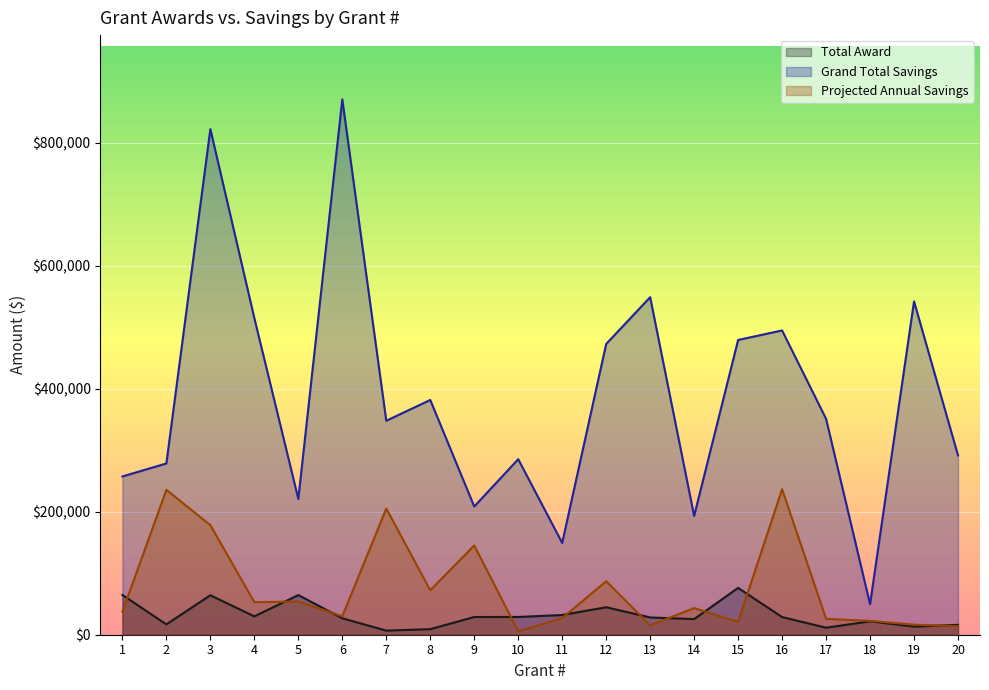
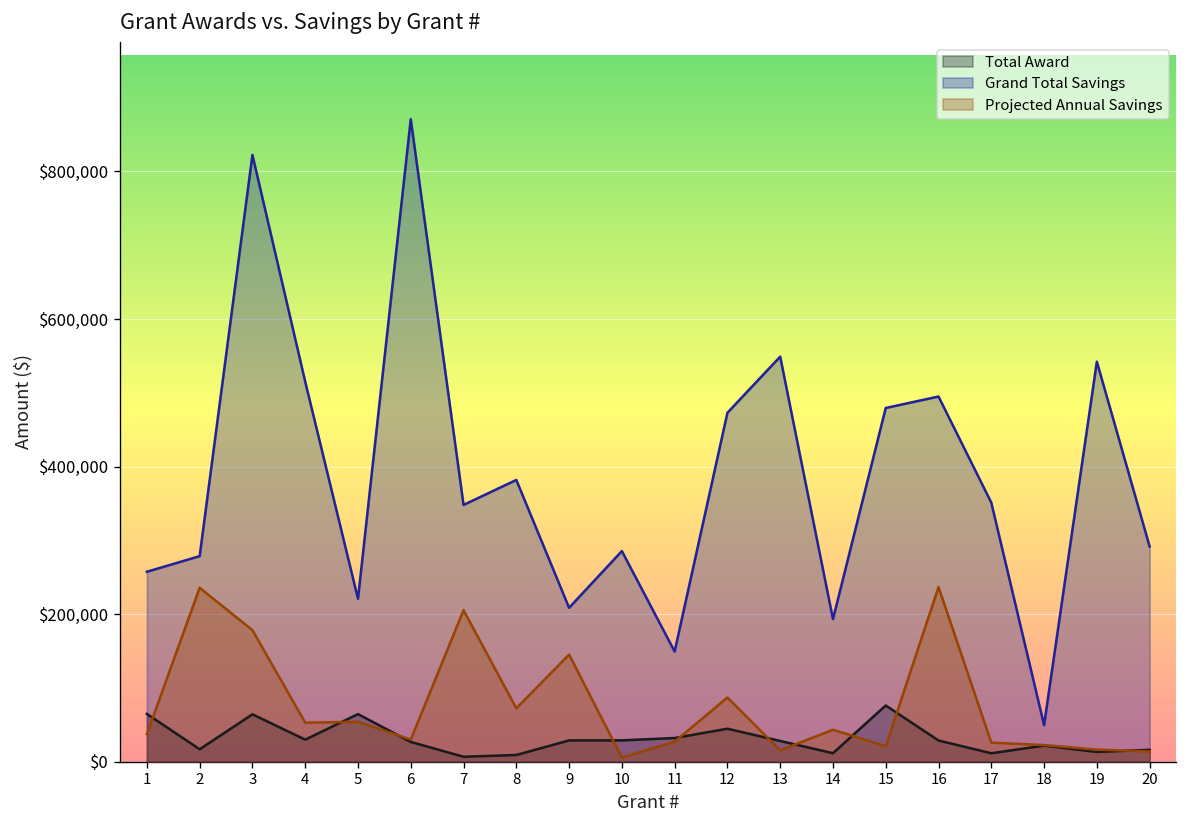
Total Award, 14: $30,000 -> $10,000
